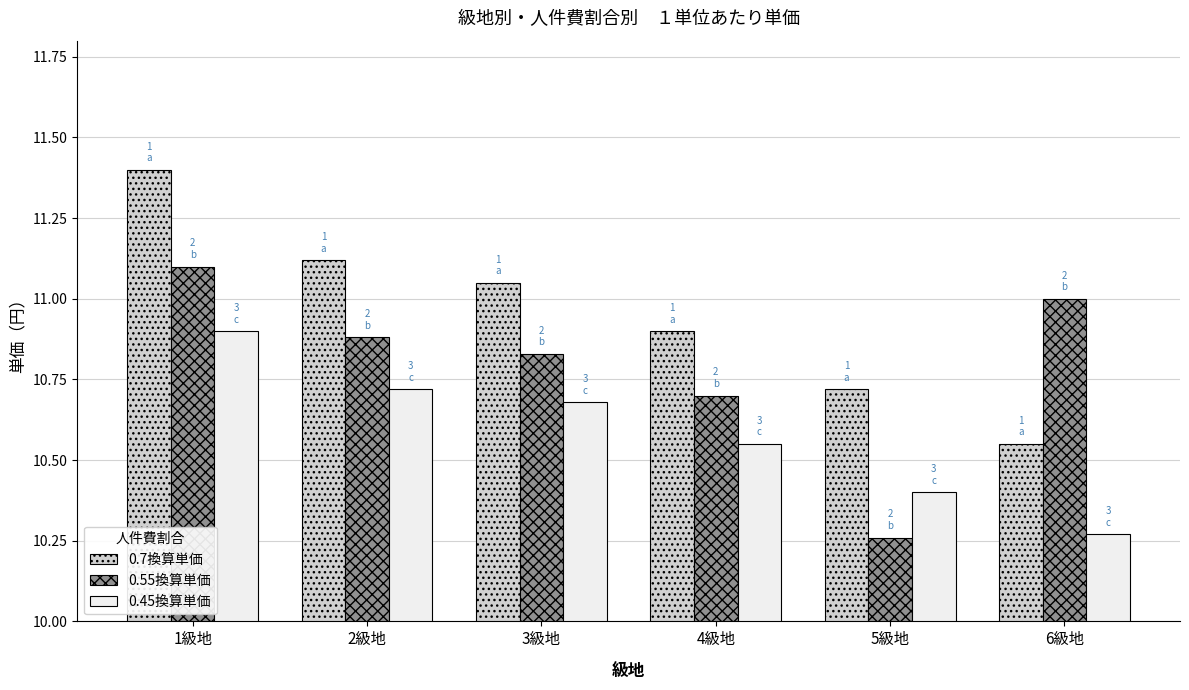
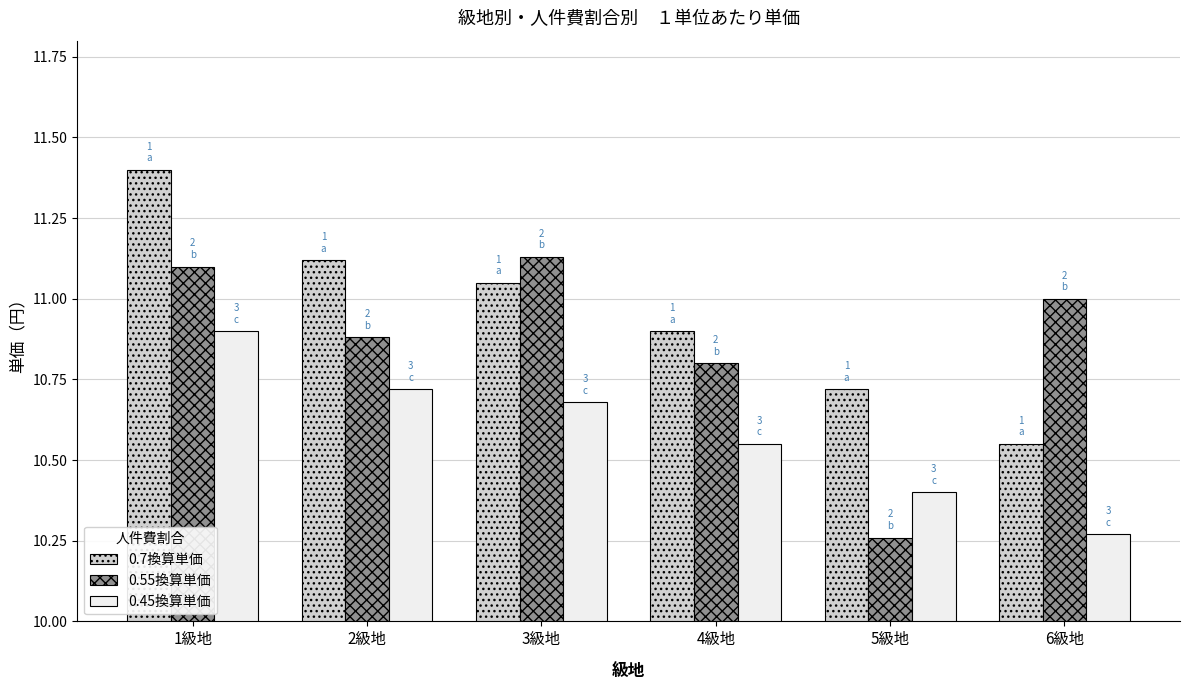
0.55換算単価, 3級地: 10.83 -> 11.13
0.55換算単価, 4級地: 10.7 -> 10.8
